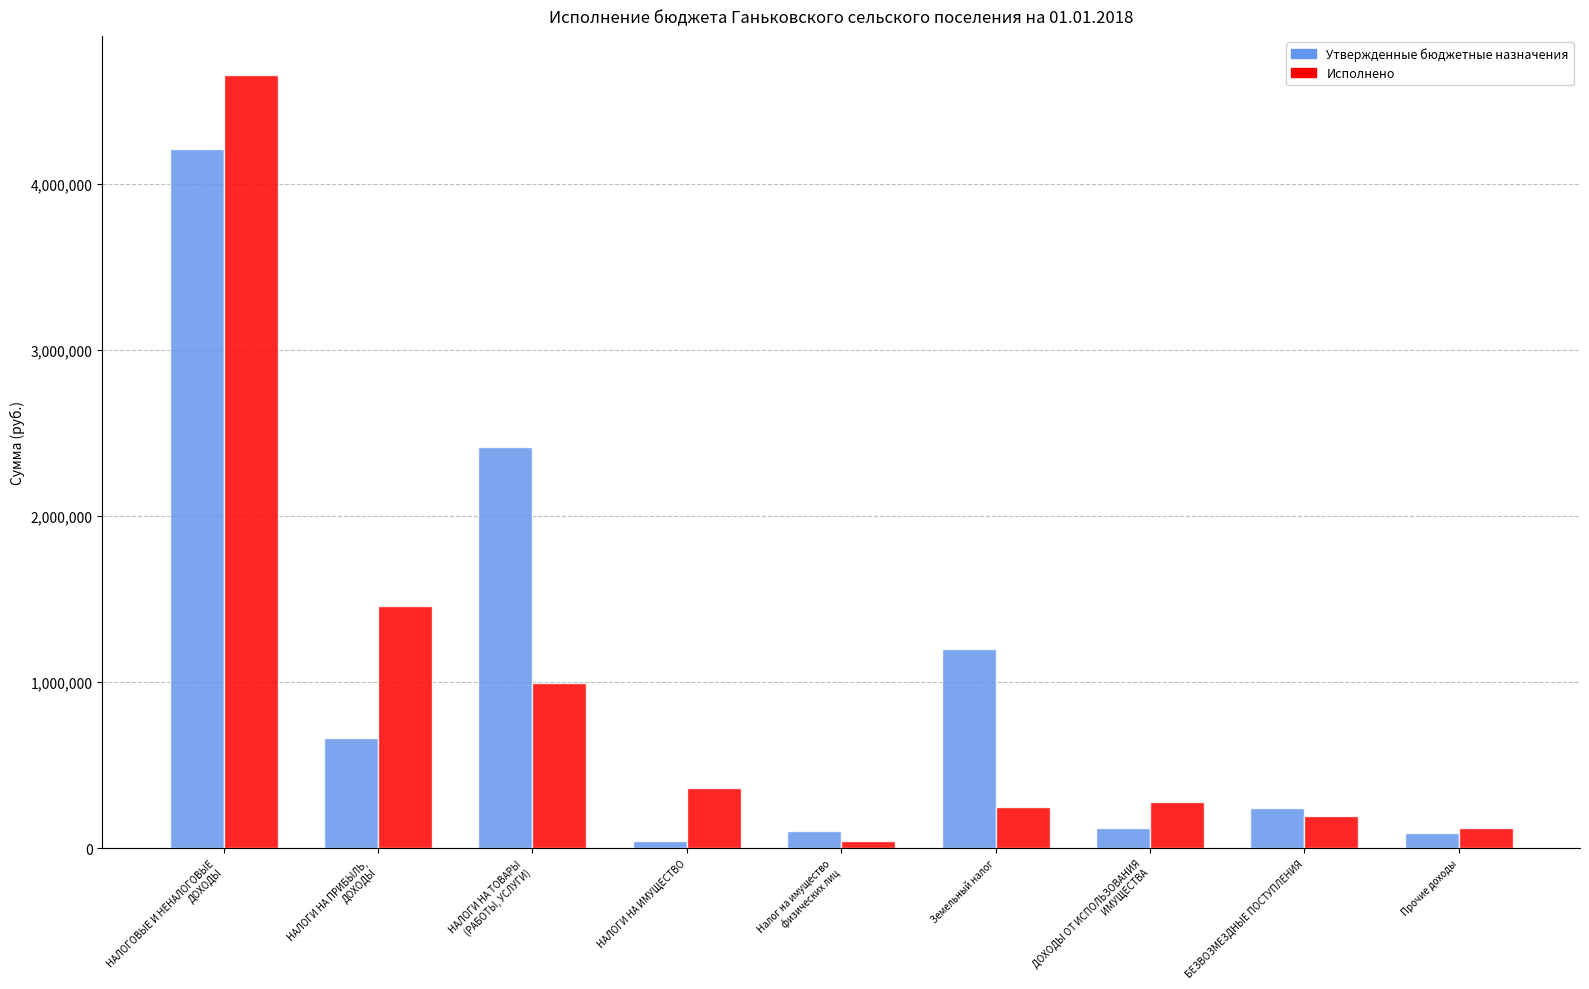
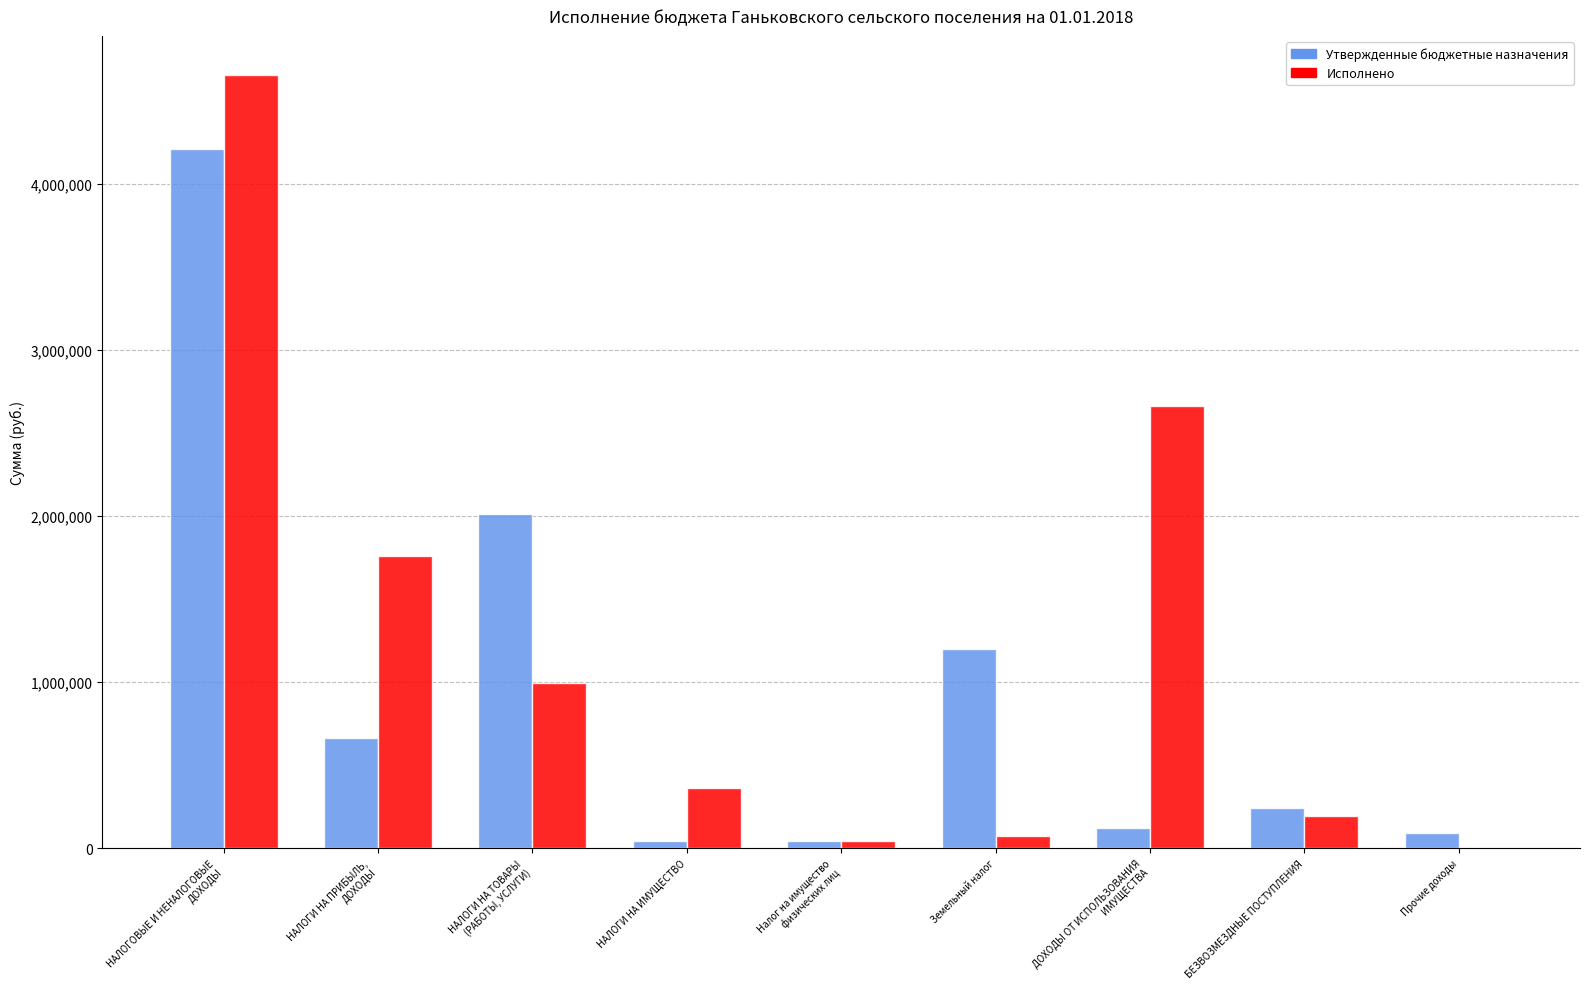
Исполнено, НАЛОГИ НА ПРИБЫЛЬ, ДОХОДЫ: 1,460,000 -> 1,760,000
Утвержденные бюджетные назначения, НАЛОГИ НА ТОВАРЫ (РАБОТЫ, УСЛУГИ): 2,410,000 -> 2,010,000
Утвержденные бюджетные назначения, Налог на имущество физических лиц: 110,000 -> 50,000
Исполнено, Земельный налог: 250,000 -> 70,000
Исполнено, ДОХОДЫ ОТ ИСПОЛЬЗОВАНИЯ ИМУЩЕСТВА: 280,000 -> 2,660,000
Исполнено, Прочие доходы: 120,000 -> 0
